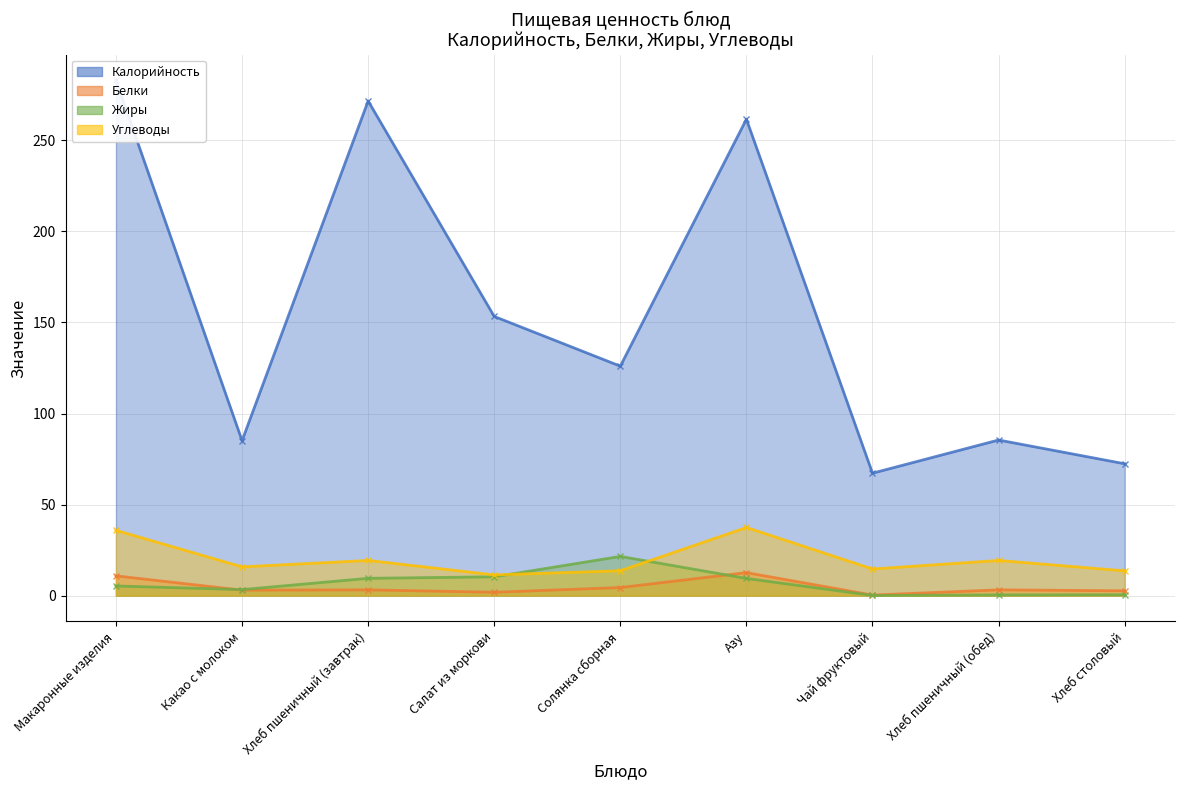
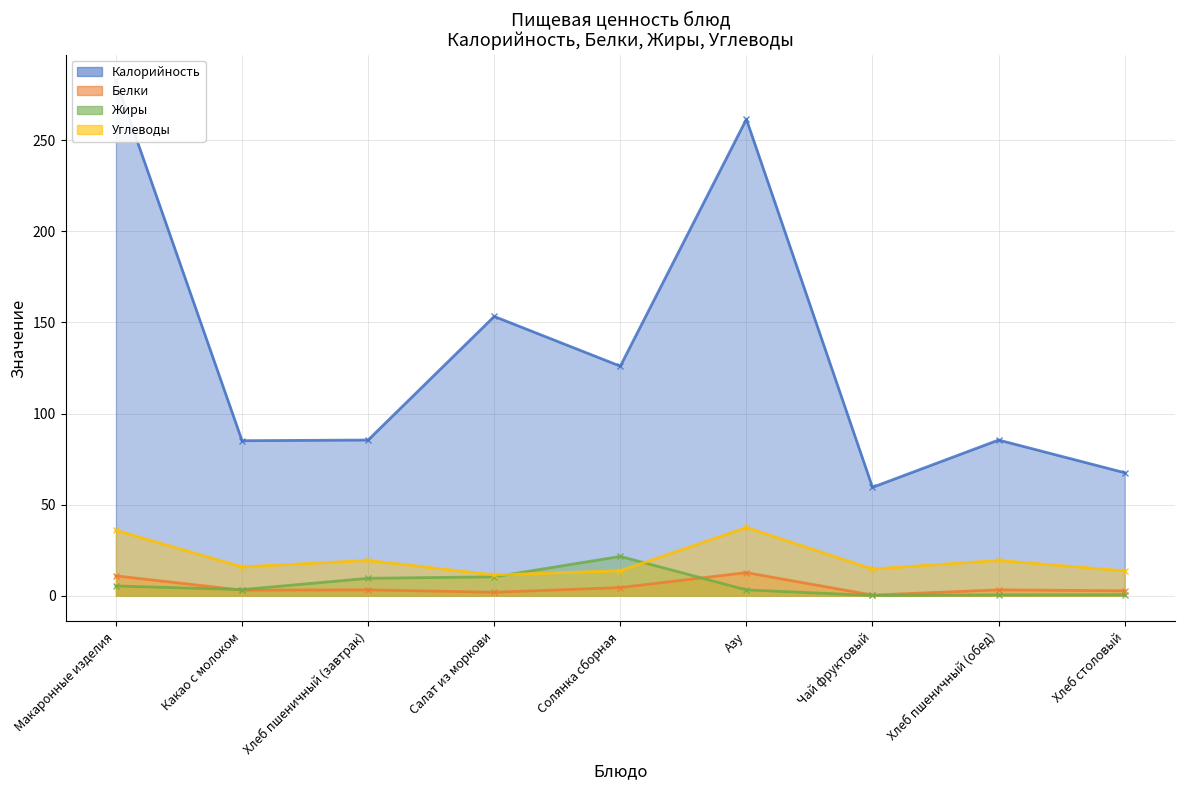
Калорийность, Хлеб пшеничный (завтрак): 272 -> 85
Жиры, Азу: 9 -> 3
Калорийность, Чай фруктовый: 67 -> 59
Калорийность, Хлеб столовый: 72 -> 68
